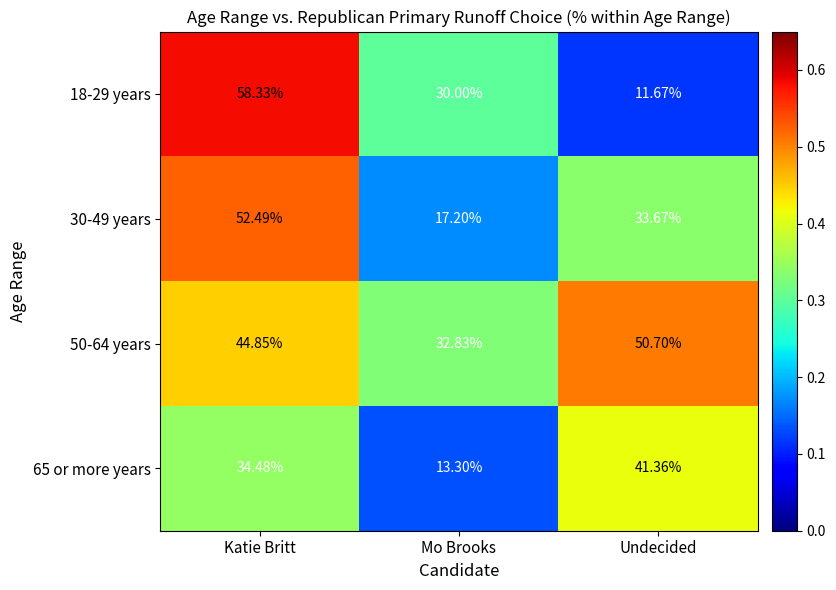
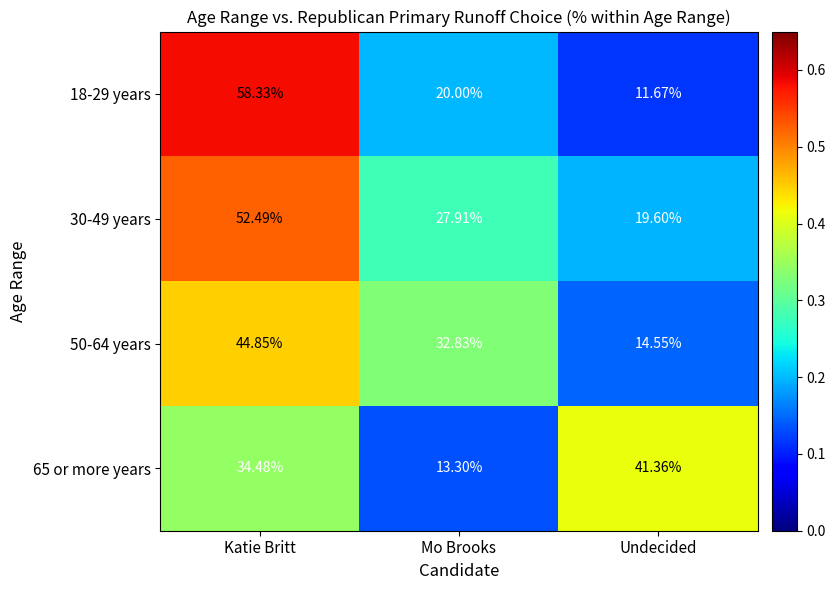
18-29 years, Mo Brooks: 30.00% -> 20.00%
30-49 years, Mo Brooks: 17.20% -> 27.91%
30-49 years, Undecided: 33.67% -> 19.60%
50-64 years, Undecided: 50.70% -> 14.55%
